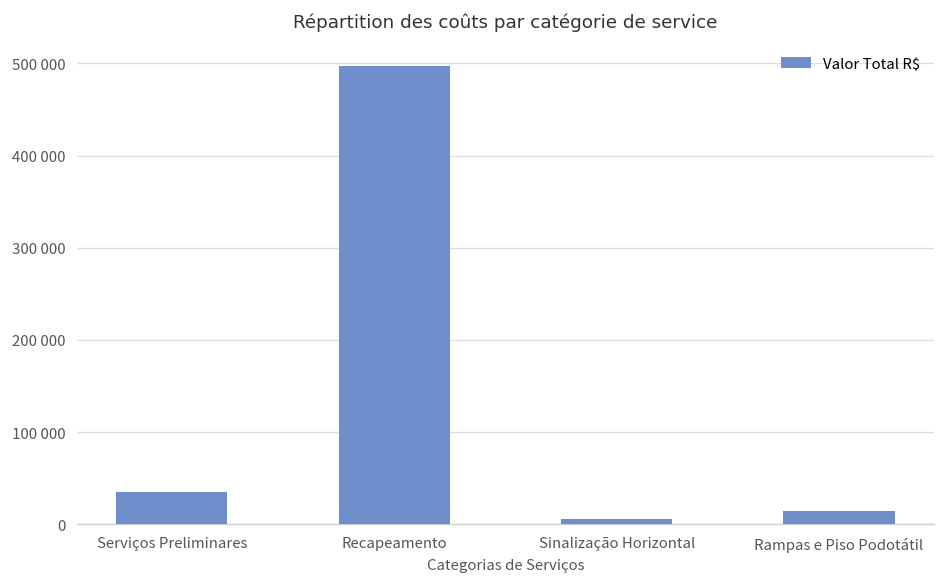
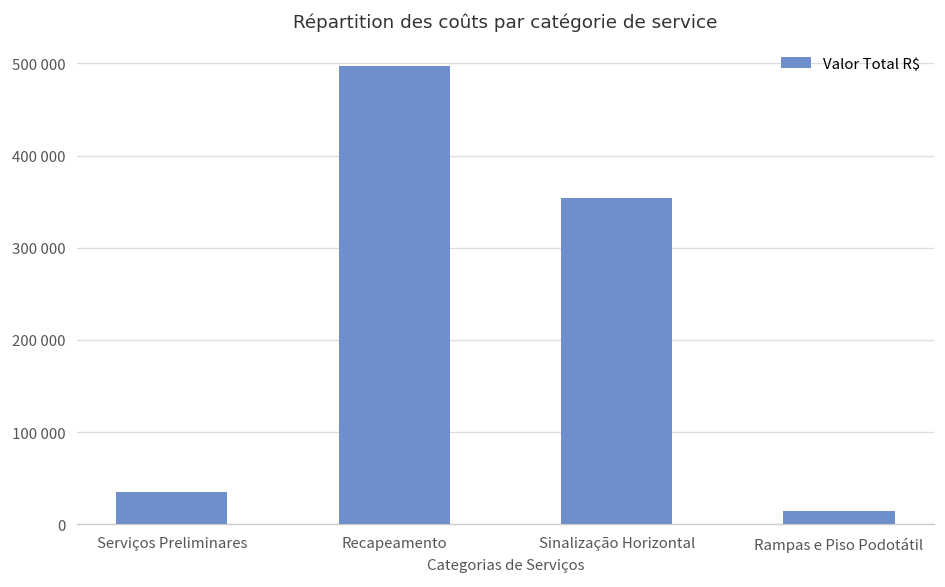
Sinalização Horizontal: 10000 -> 350000
